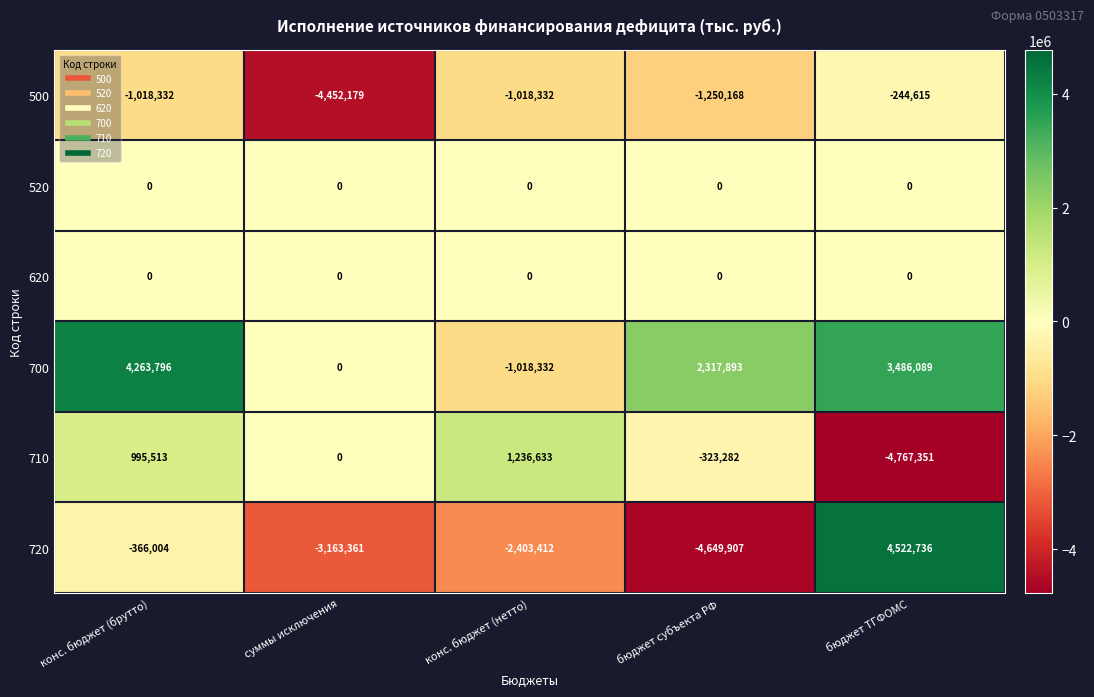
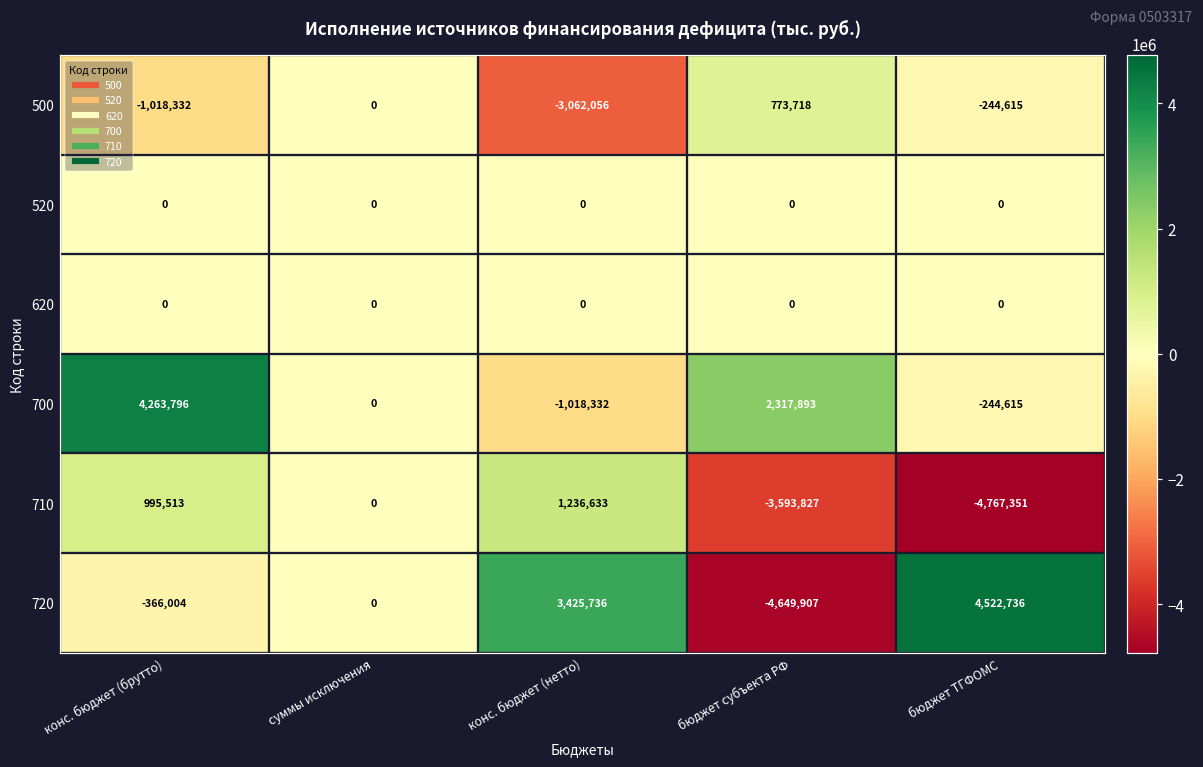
500, суммы исключения: -4,452,179 -> 0
500, конс. бюджет (нетто): -1,018,332 -> -3,062,056
500, бюджет субъекта РФ: -1,250,168 -> 773,718
700, бюджет ТГФОМС: 3,486,089 -> -244,615
710, бюджет субъекта РФ: -323,282 -> -3,593,827
720, суммы исключения: -3,163,361 -> 0
720, конс. бюджет (нетто): -2,403,412 -> 3,425,736
